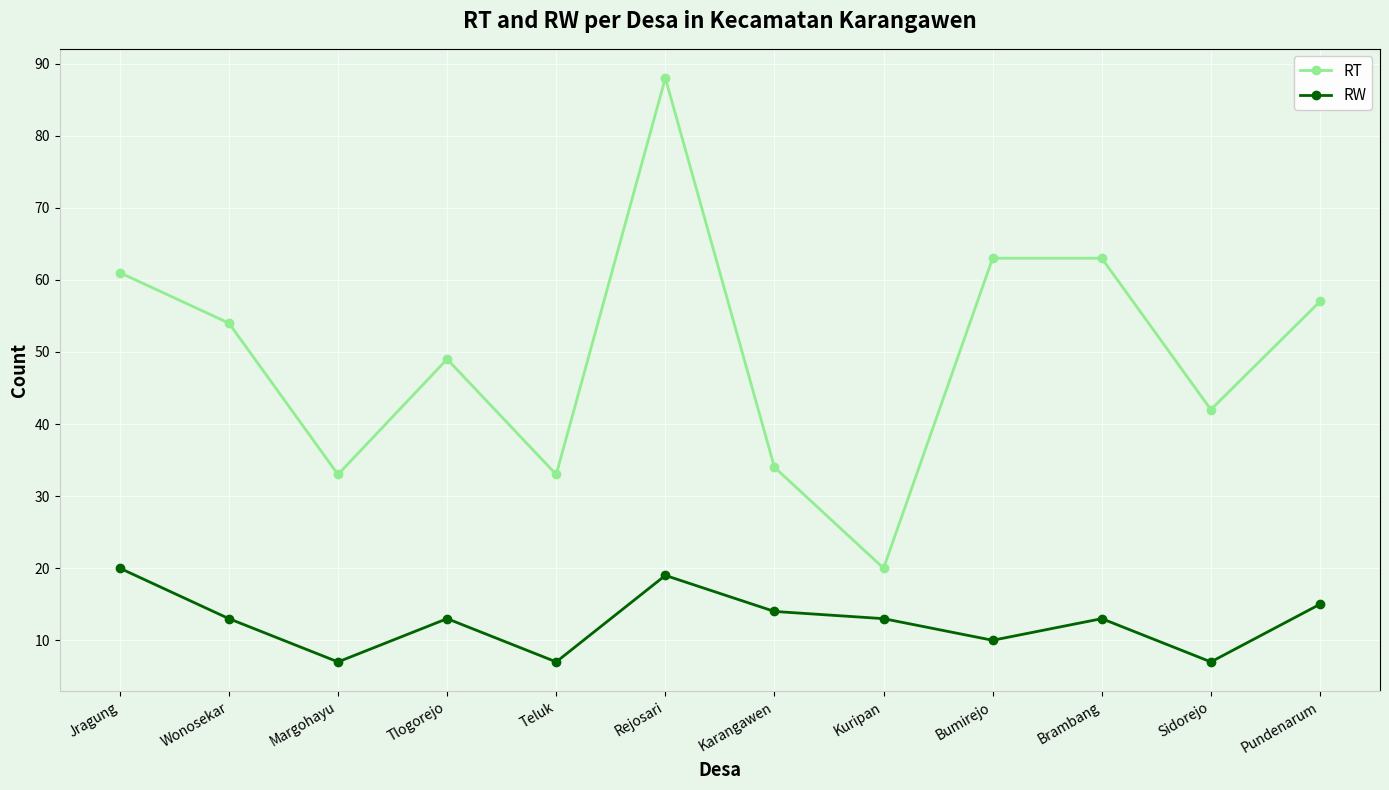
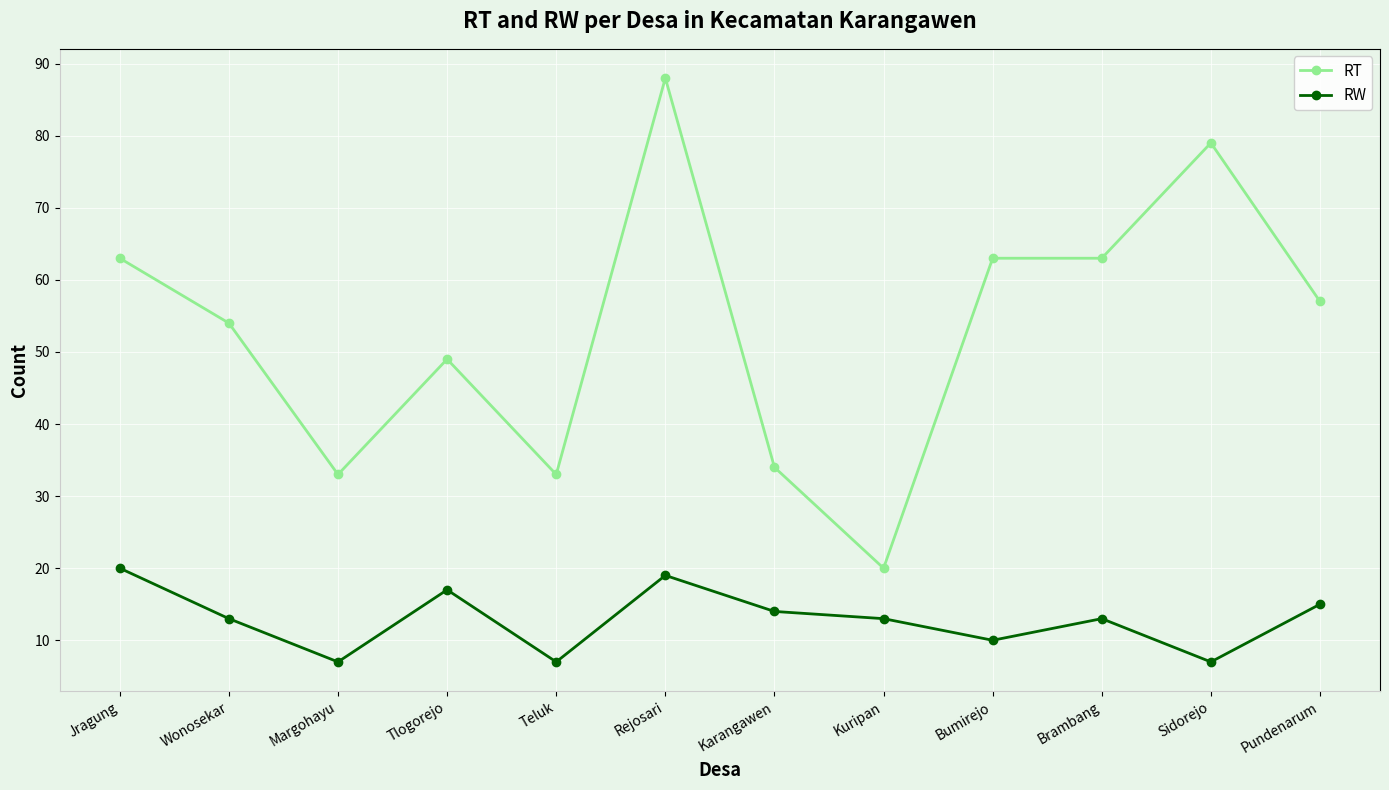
RT, Jragung: 61 -> 63
RW, Tlogorejo: 13 -> 17
RT, Sidorejo: 42 -> 79
